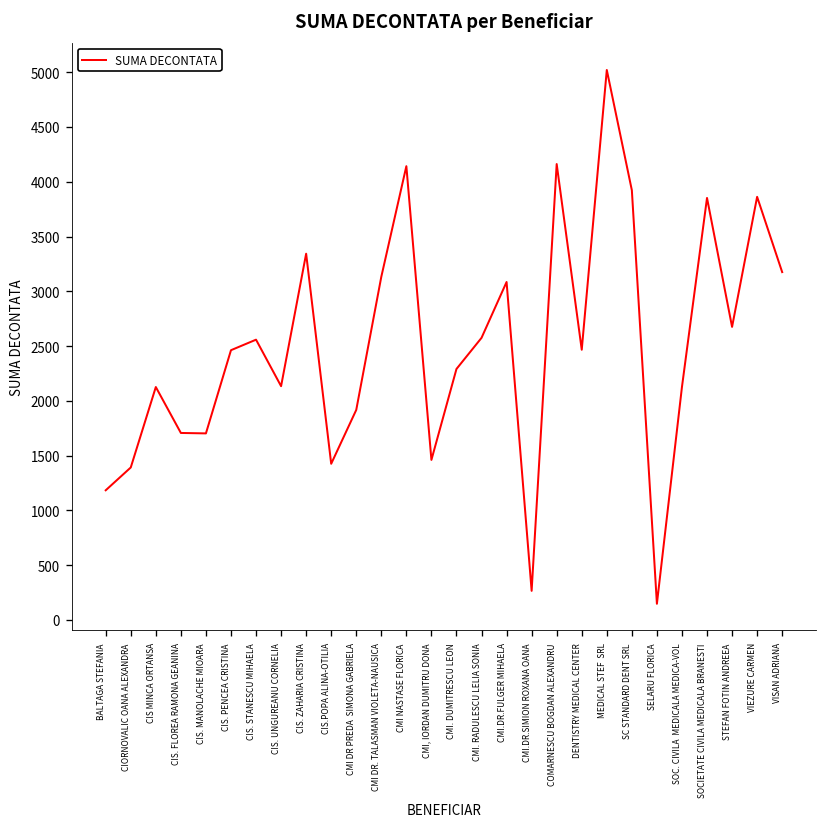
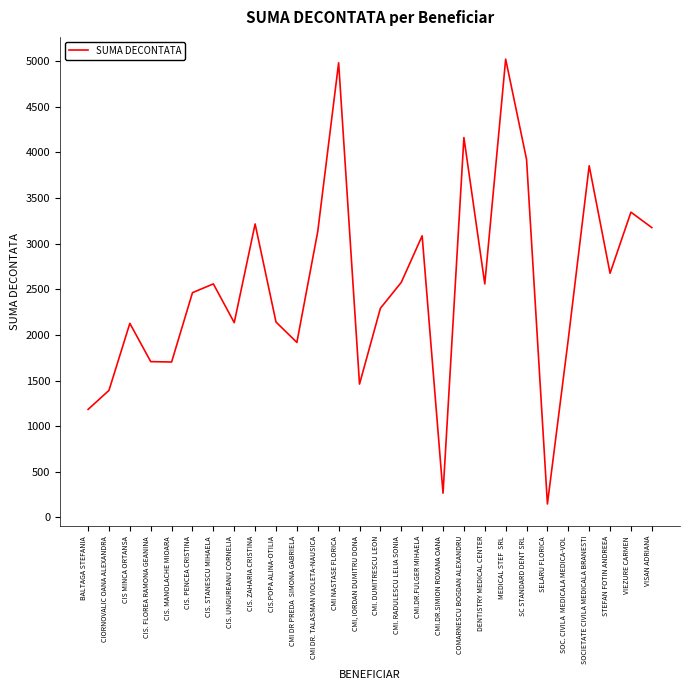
CIS. ZAHARIA CRISTINA: 3300 -> 3200
CIS.POPA ALINA-OTILIA: 1400 -> 2100
CMI NASTASE FLORICA: 4100 -> 5000
DENTISTRY MEDICAL CENTER: 2500 -> 2600
SOC. CIVILA MEDICALA MEDICA-VOL: 2100 -> 2000
VIEZURE CARMEN: 3900 -> 3300
